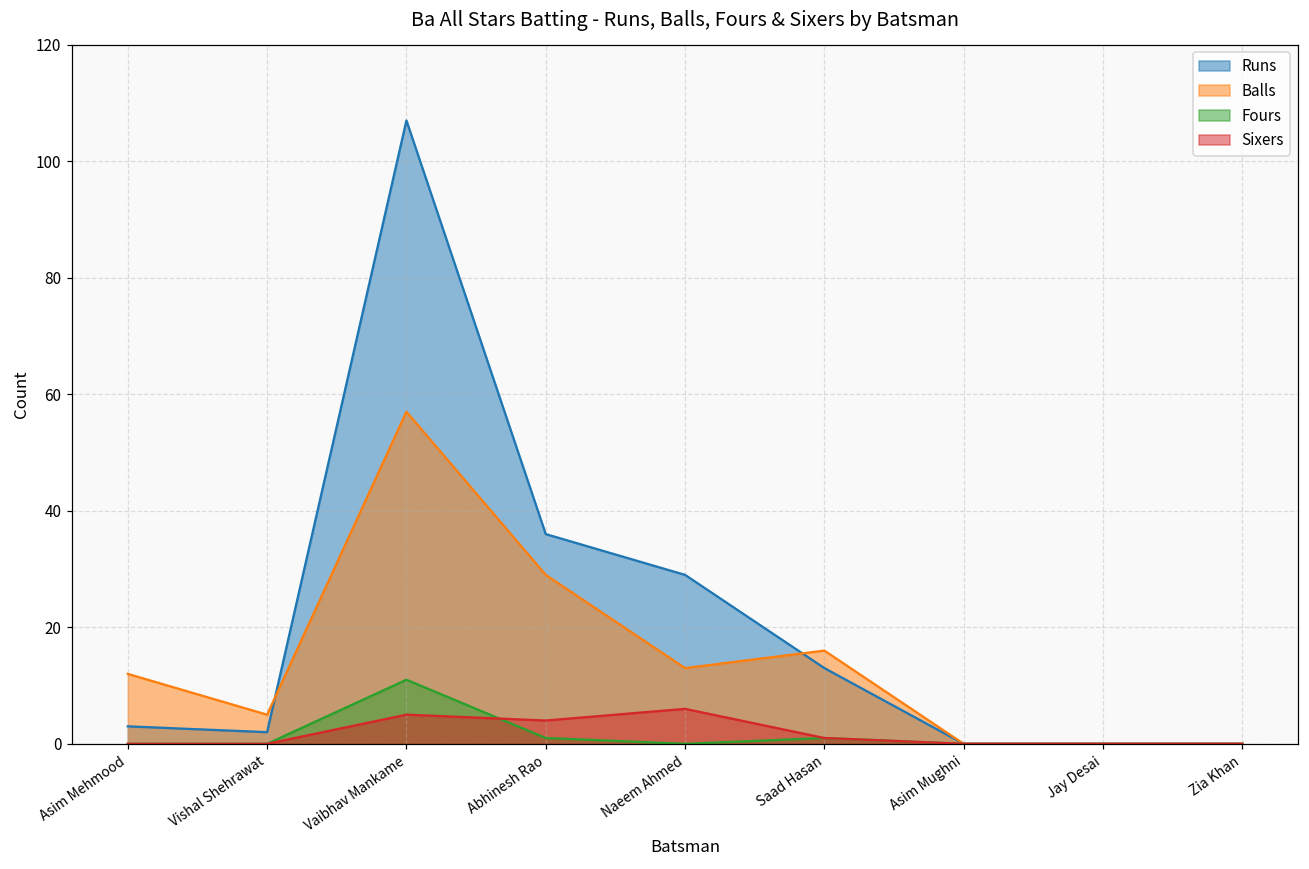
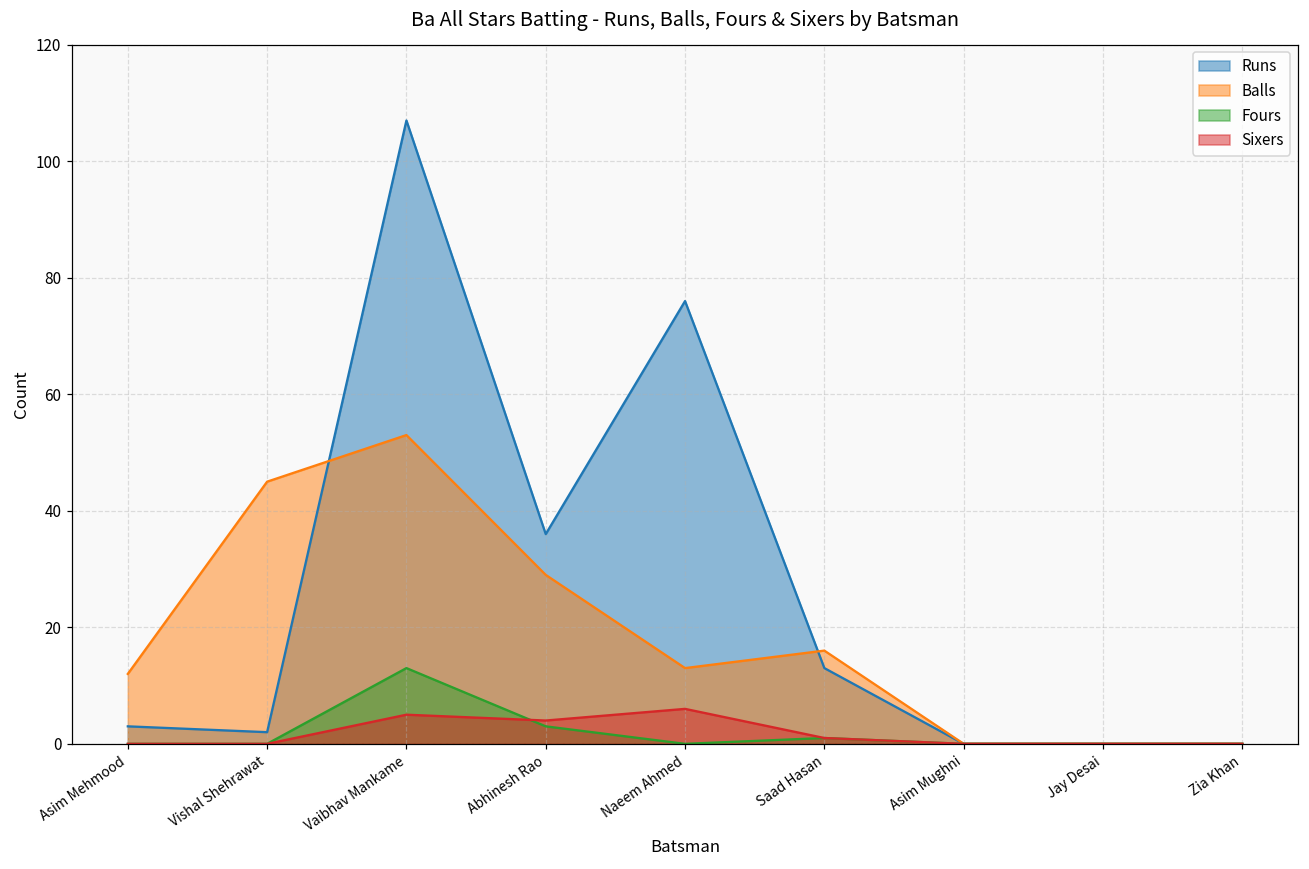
Balls, Vishal Shehrawat: 5 -> 45
Balls, Vaibhav Mankame: 57 -> 53
Fours, Vaibhav Mankame: 11 -> 13
Fours, Abhinesh Rao: 1 -> 3
Runs, Naeem Ahmed: 29 -> 76
